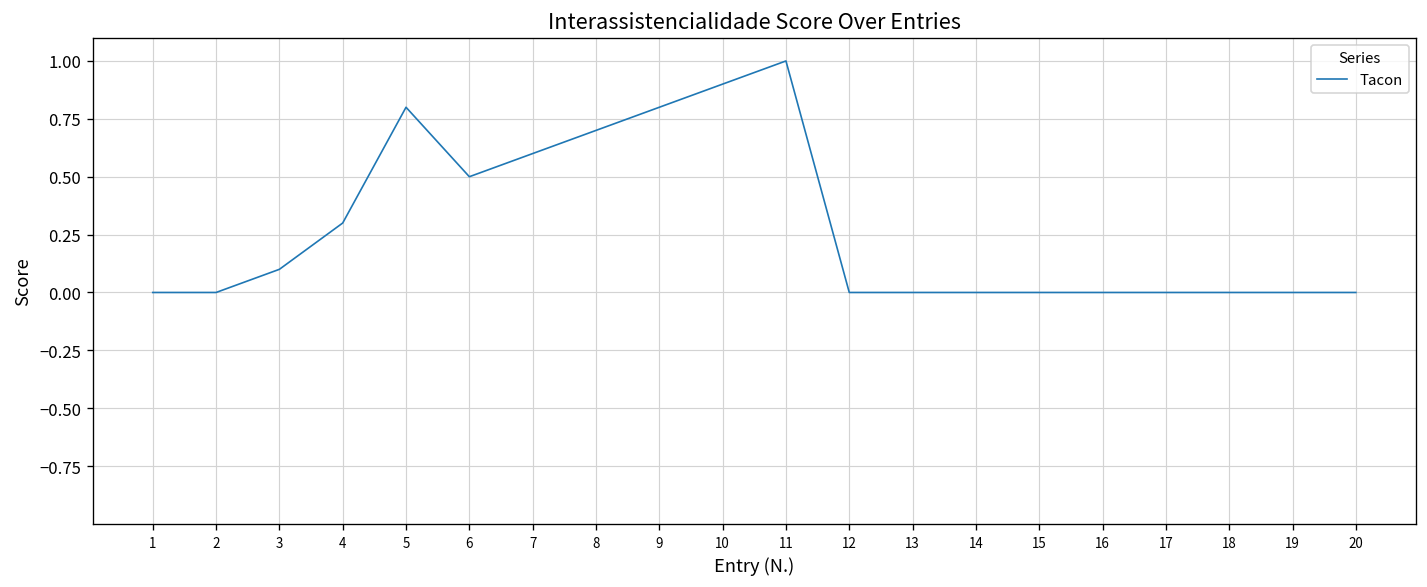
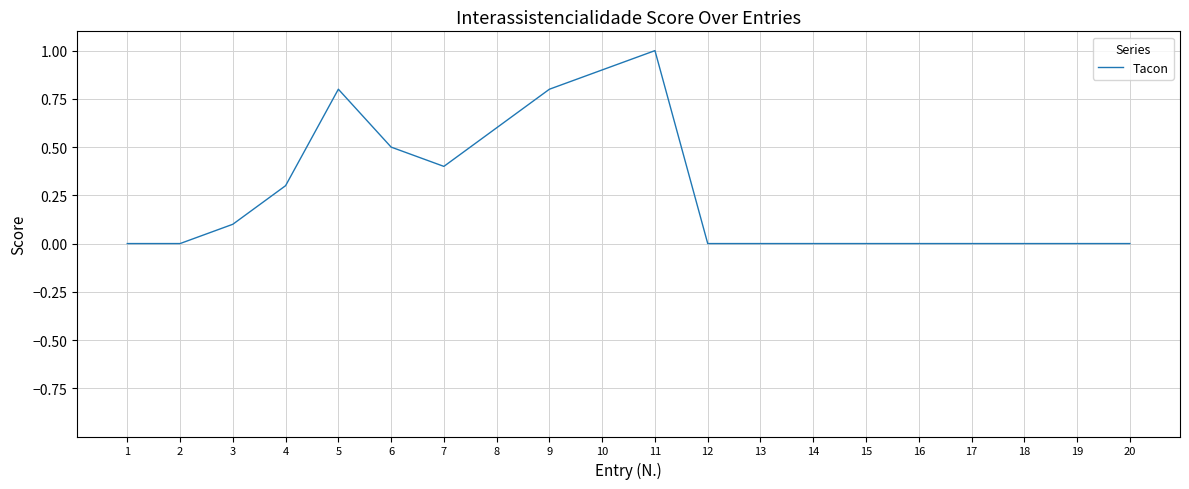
7: 0.6 -> 0.4
8: 0.7 -> 0.6
